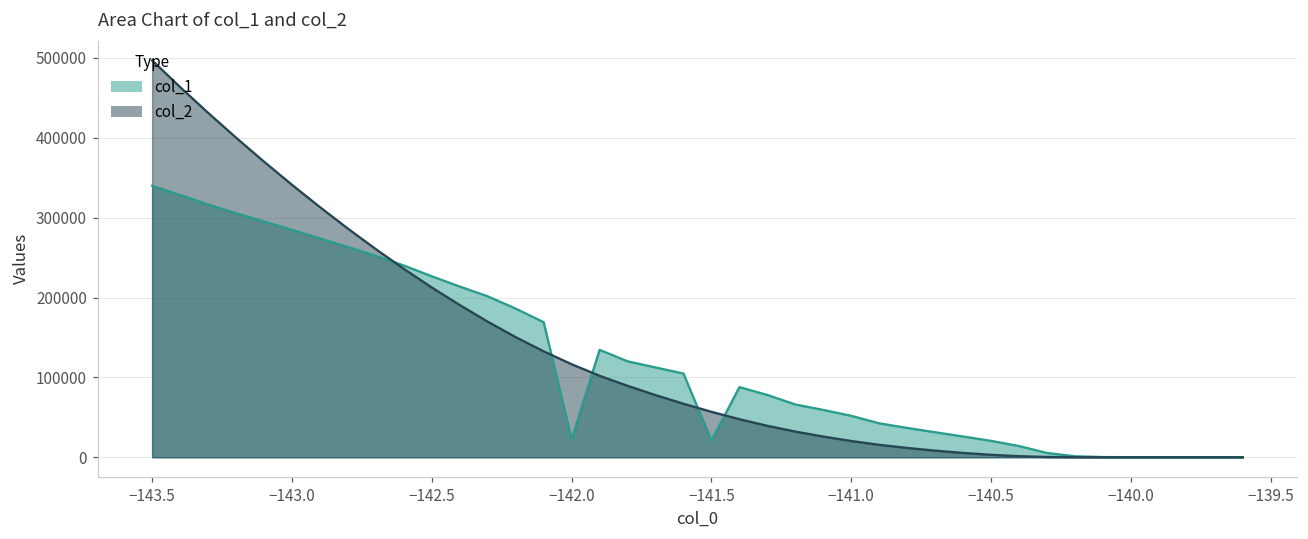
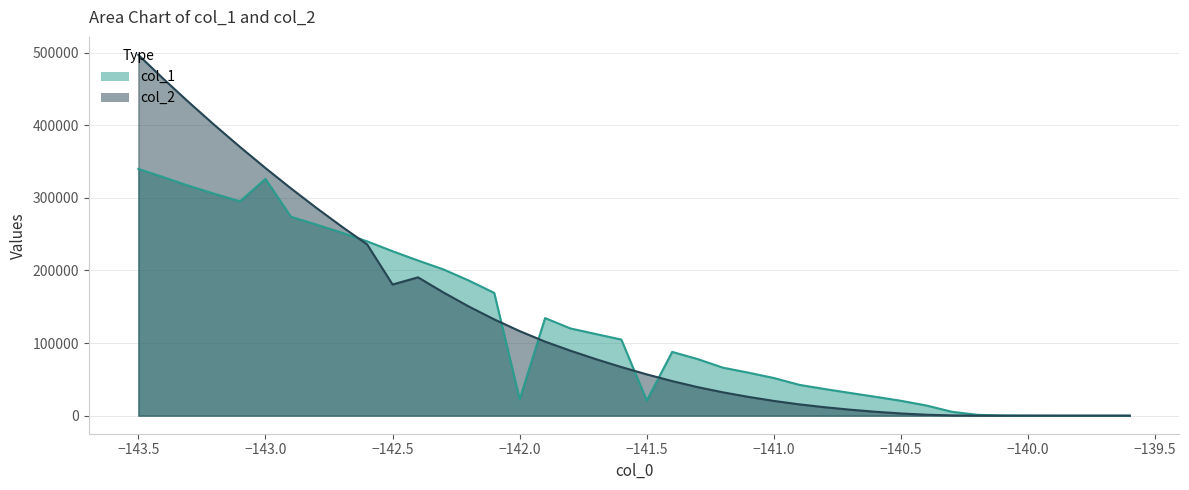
col_1, −143.0: 280000 -> 330000
col_2, −142.5: 210000 -> 180000
